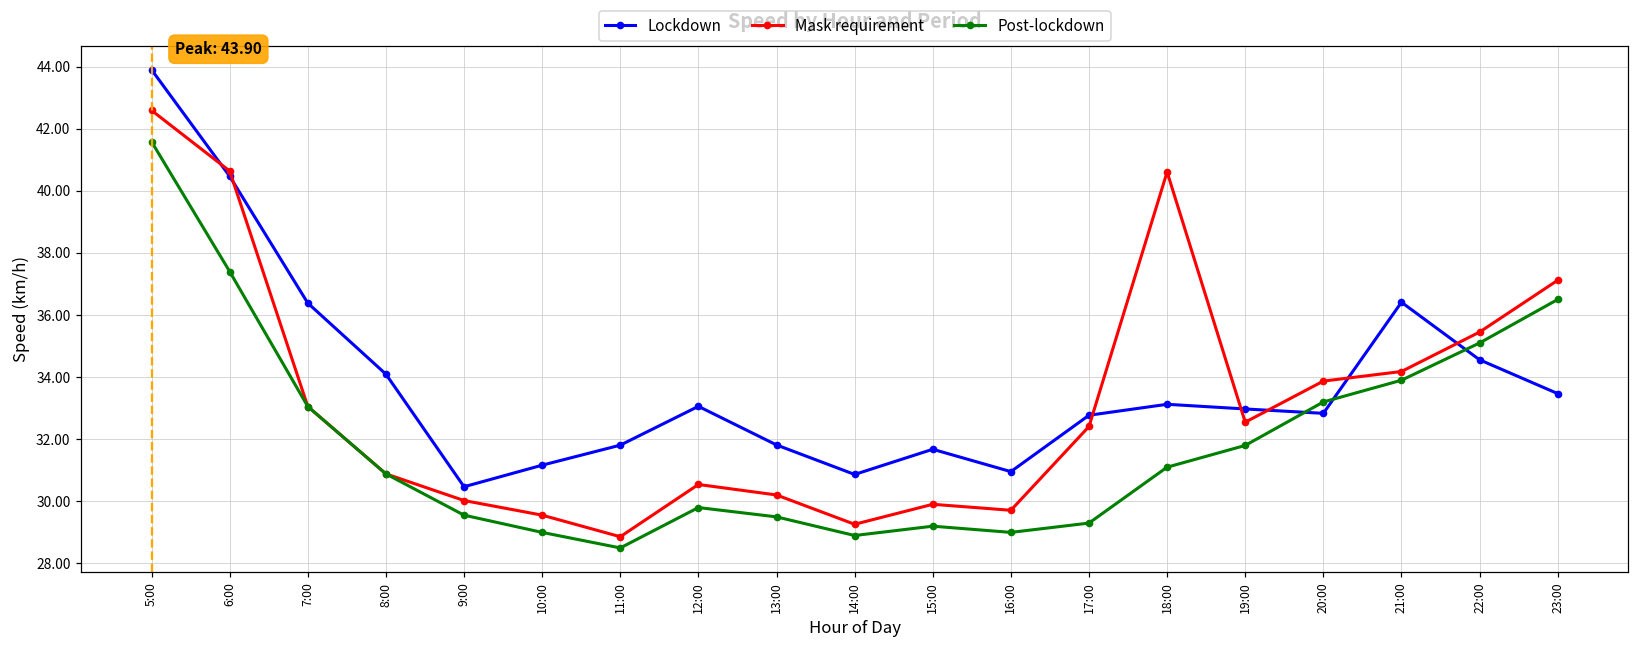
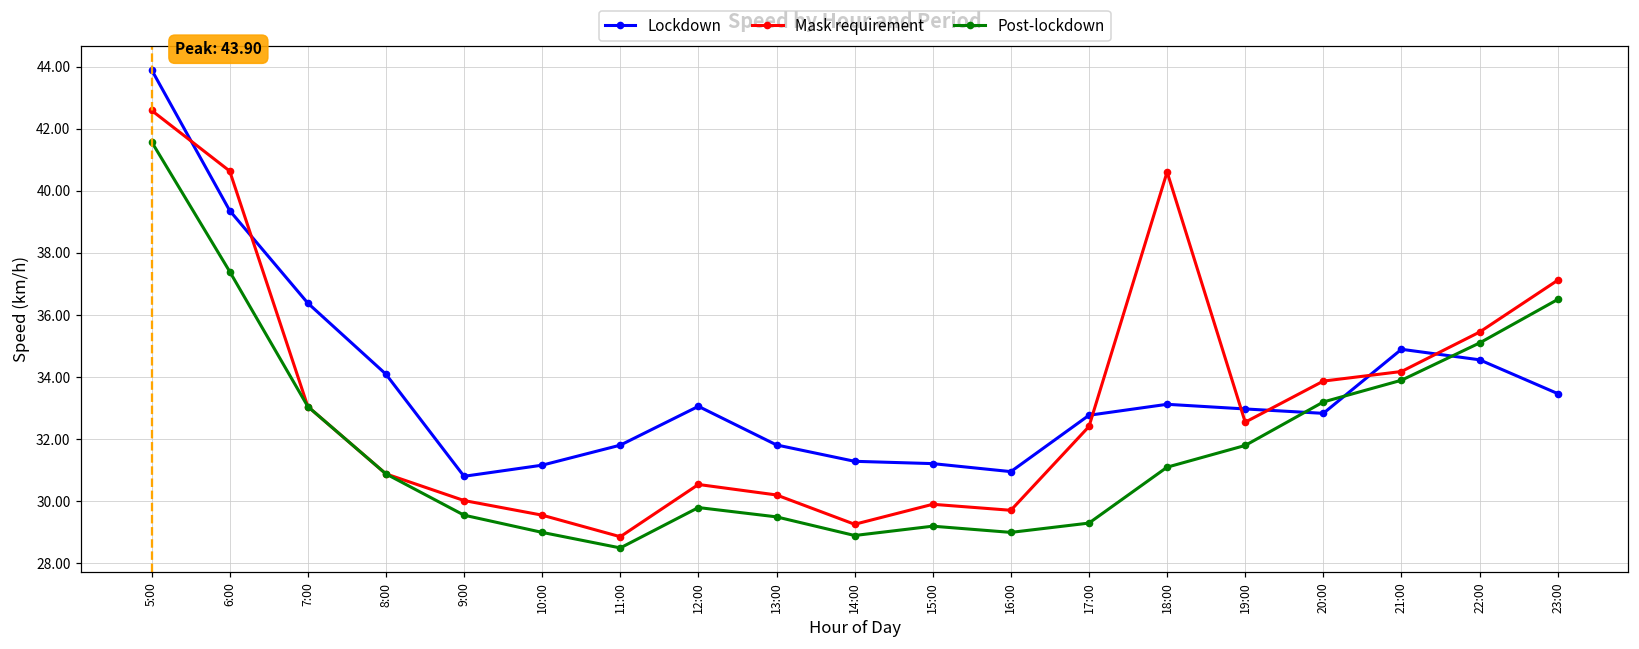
Lockdown, 6:00: 40.5 -> 39.4
Lockdown, 9:00: 30.5 -> 30.8
Lockdown, 14:00: 30.9 -> 31.3
Lockdown, 15:00: 31.7 -> 31.2
Lockdown, 21:00: 36.4 -> 34.9
